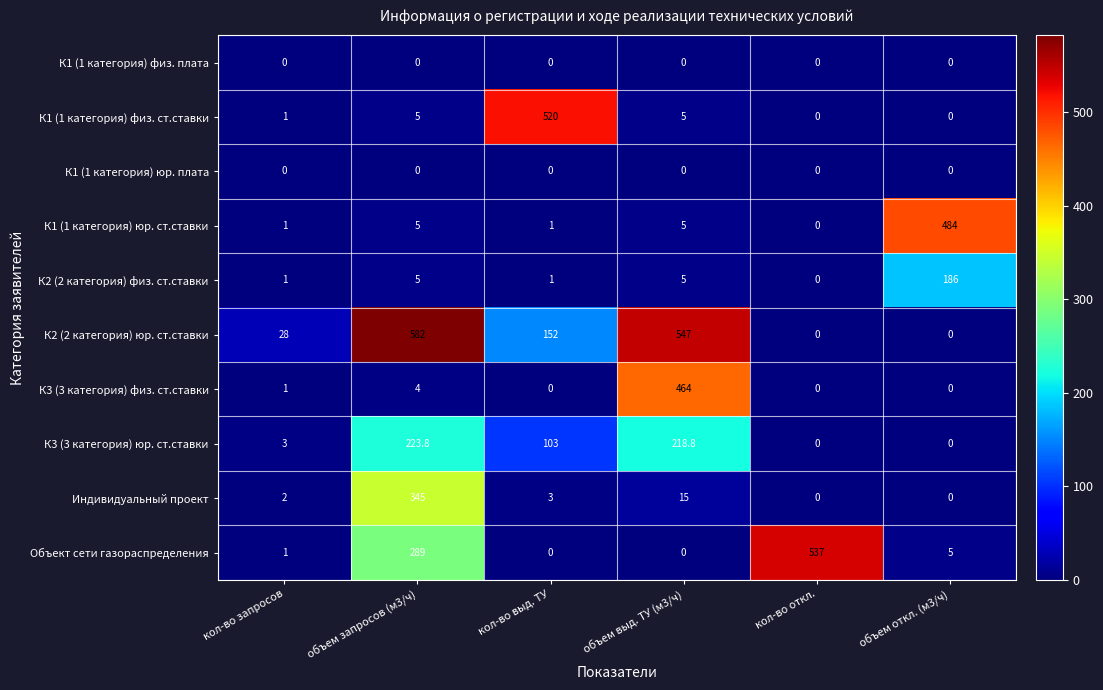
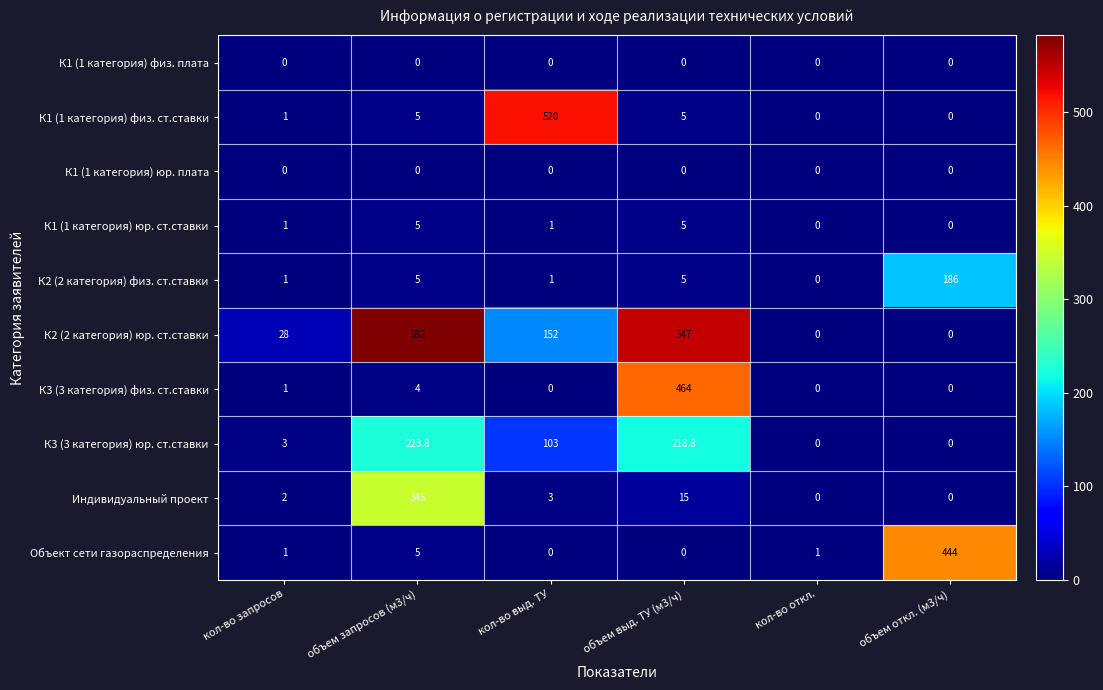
К1 (1 категория) юр. ст.ставки, объем откл. (м3/ч): 484 -> 0
Объект сети газораспределения, объем запросов (м3/ч): 289 -> 5
Объект сети газораспределения, кол-во откл.: 537 -> 1
Объект сети газораспределения, объем откл. (м3/ч): 5 -> 444
